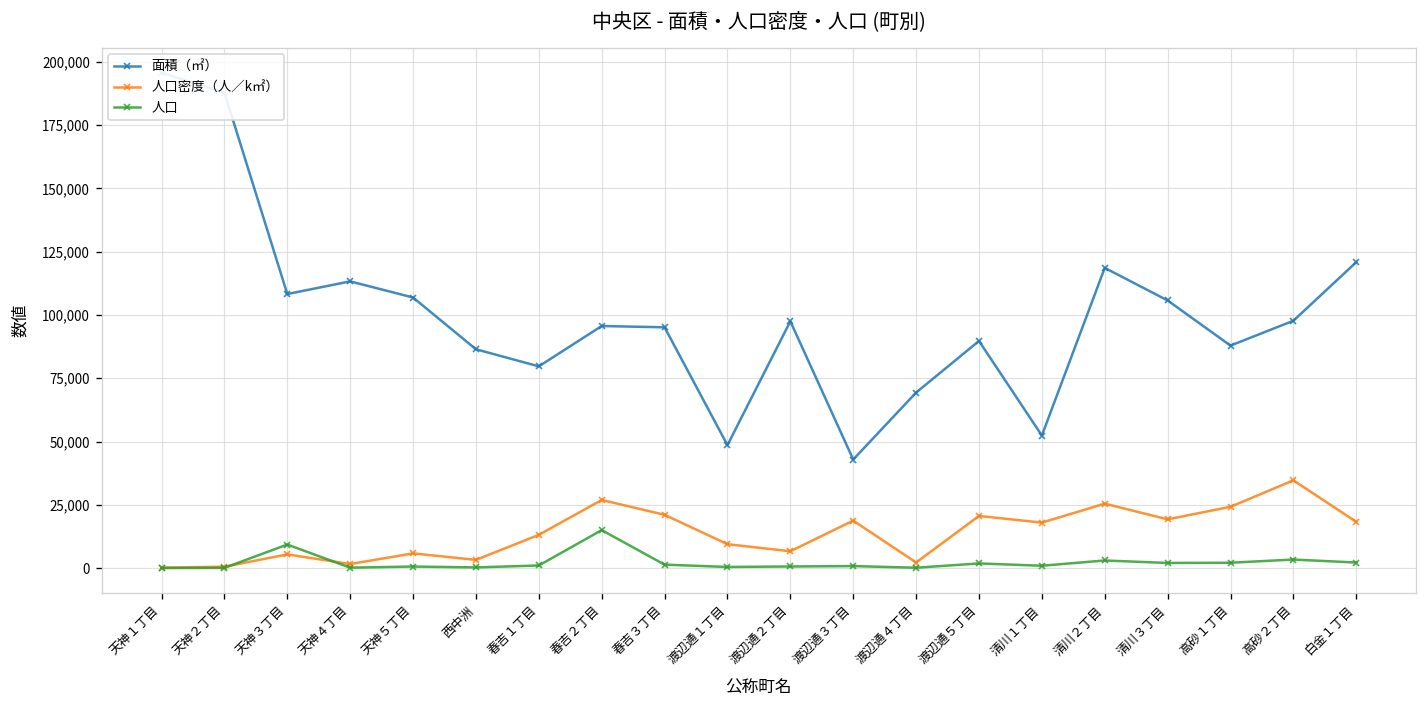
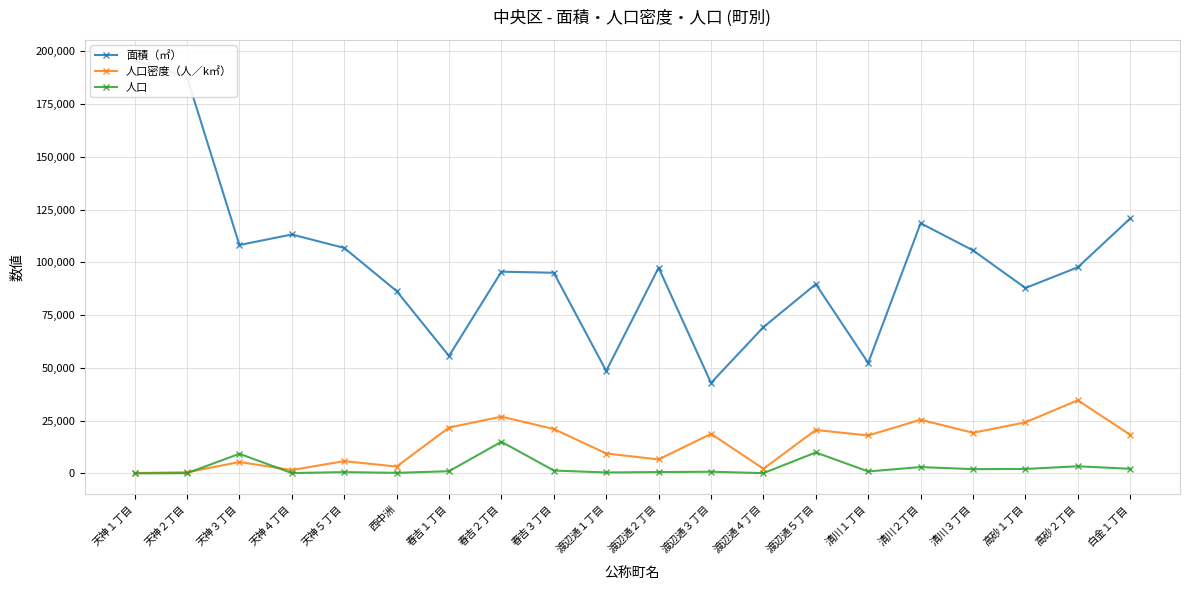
面積（㎡）, 春吉１丁目: 80,000 -> 56,000
人口密度（人／k㎡）, 春吉１丁目: 13,000 -> 22,000
人口, 渡辺通５丁目: 2,000 -> 10,000
